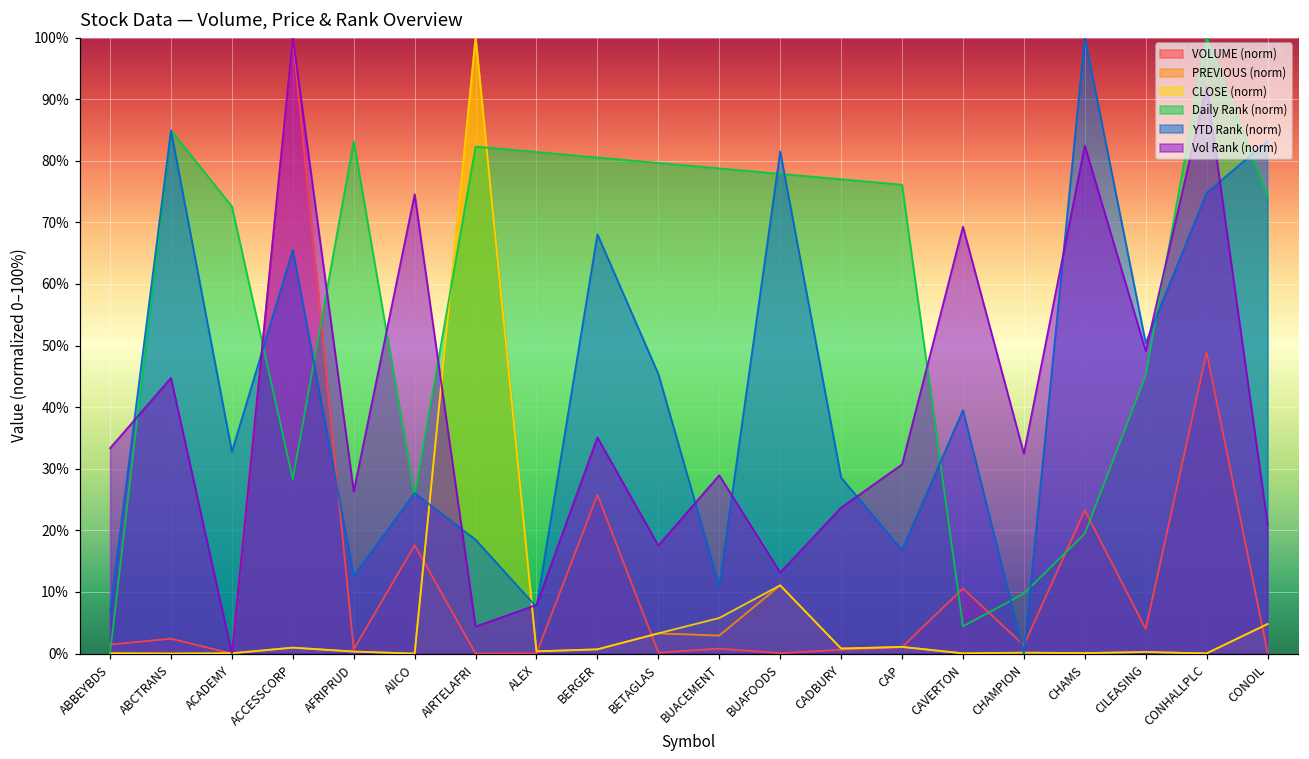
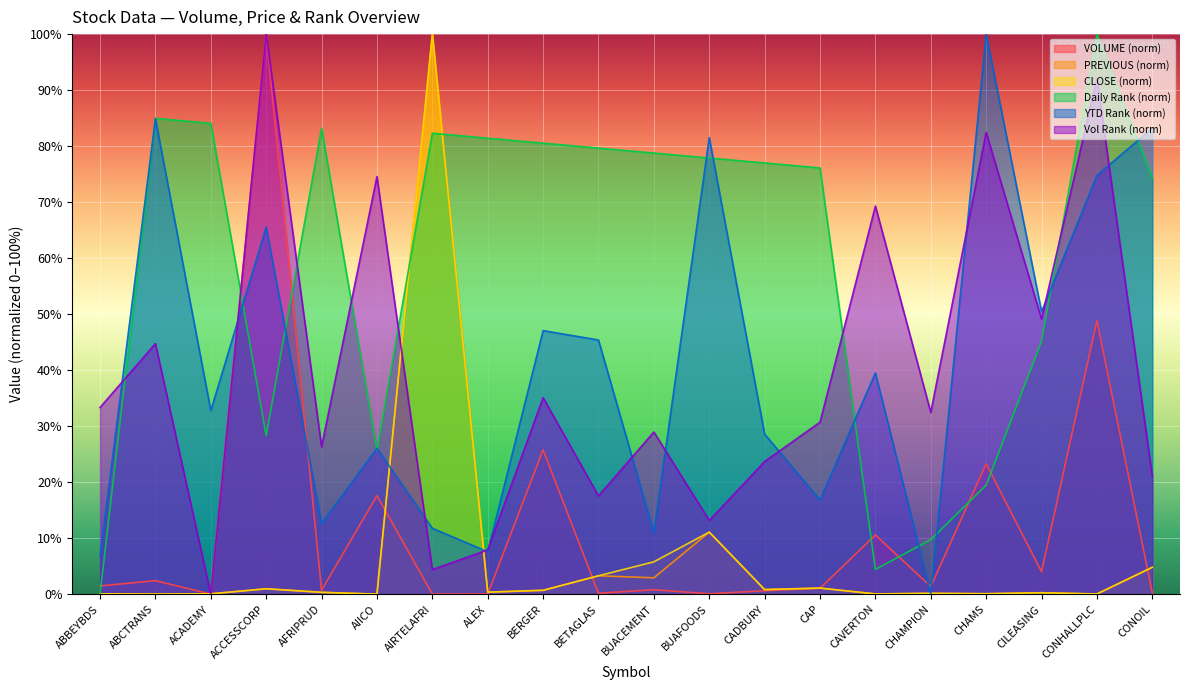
Daily Rank (norm), ACADEMY: 73% -> 84%
YTD Rank (norm), AIRTELAFRI: 18% -> 12%
YTD Rank (norm), BERGER: 68% -> 47%
